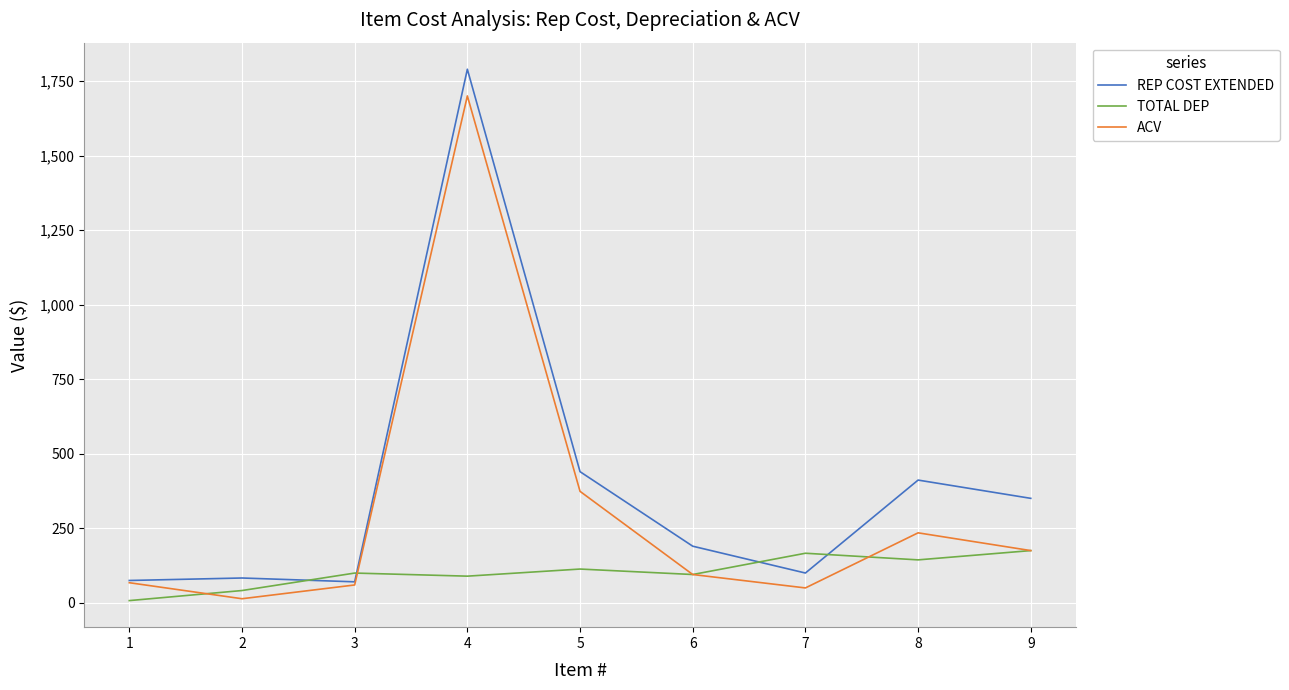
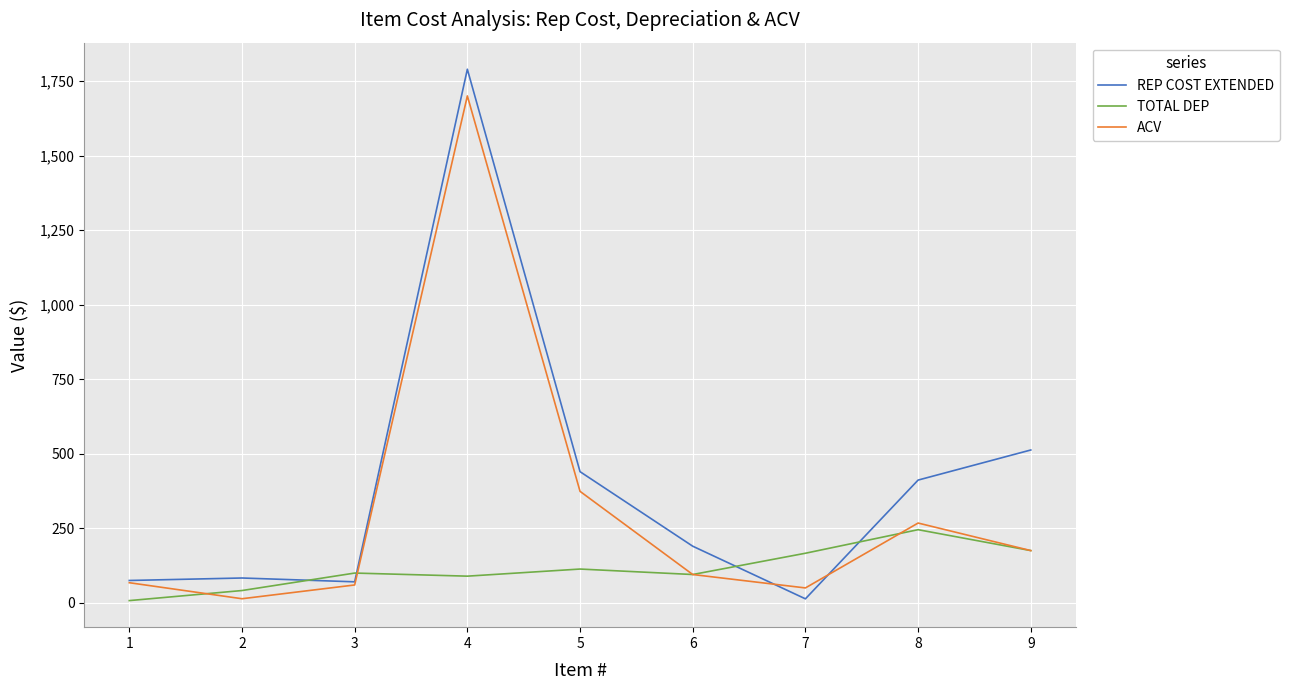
REP COST EXTENDED, 7: 100 -> 10
TOTAL DEP, 8: 140 -> 250
ACV, 8: 230 -> 270
REP COST EXTENDED, 9: 350 -> 510
